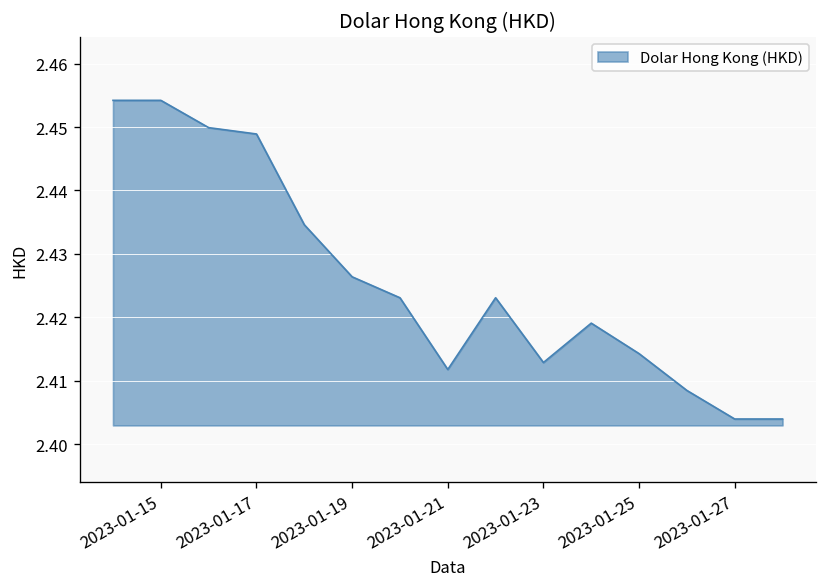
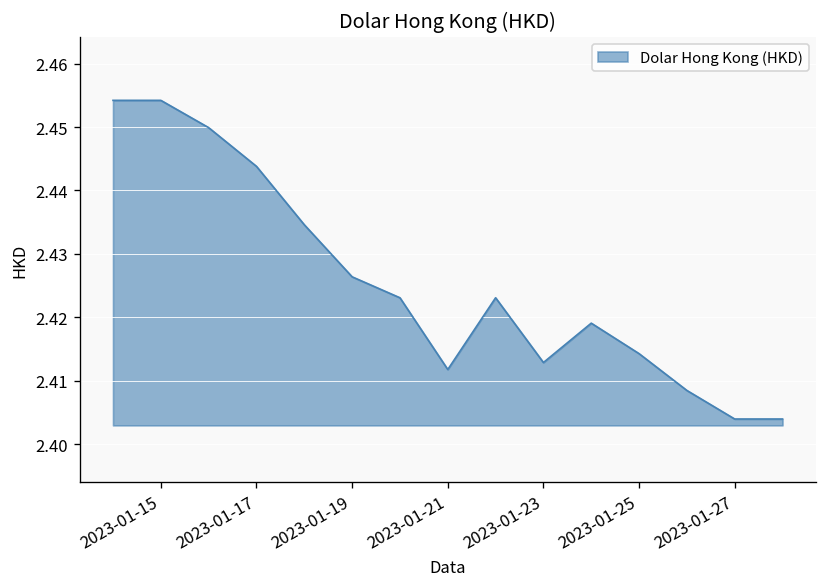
2023-01-17: 2.449 -> 2.444
